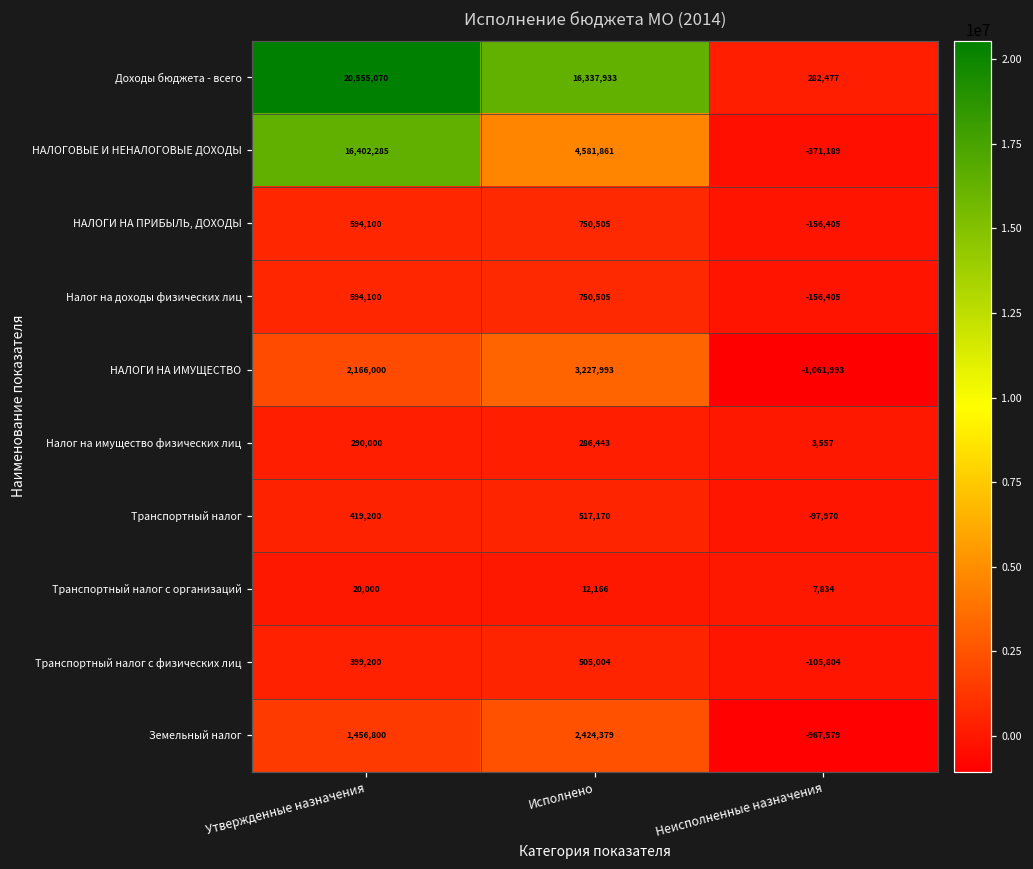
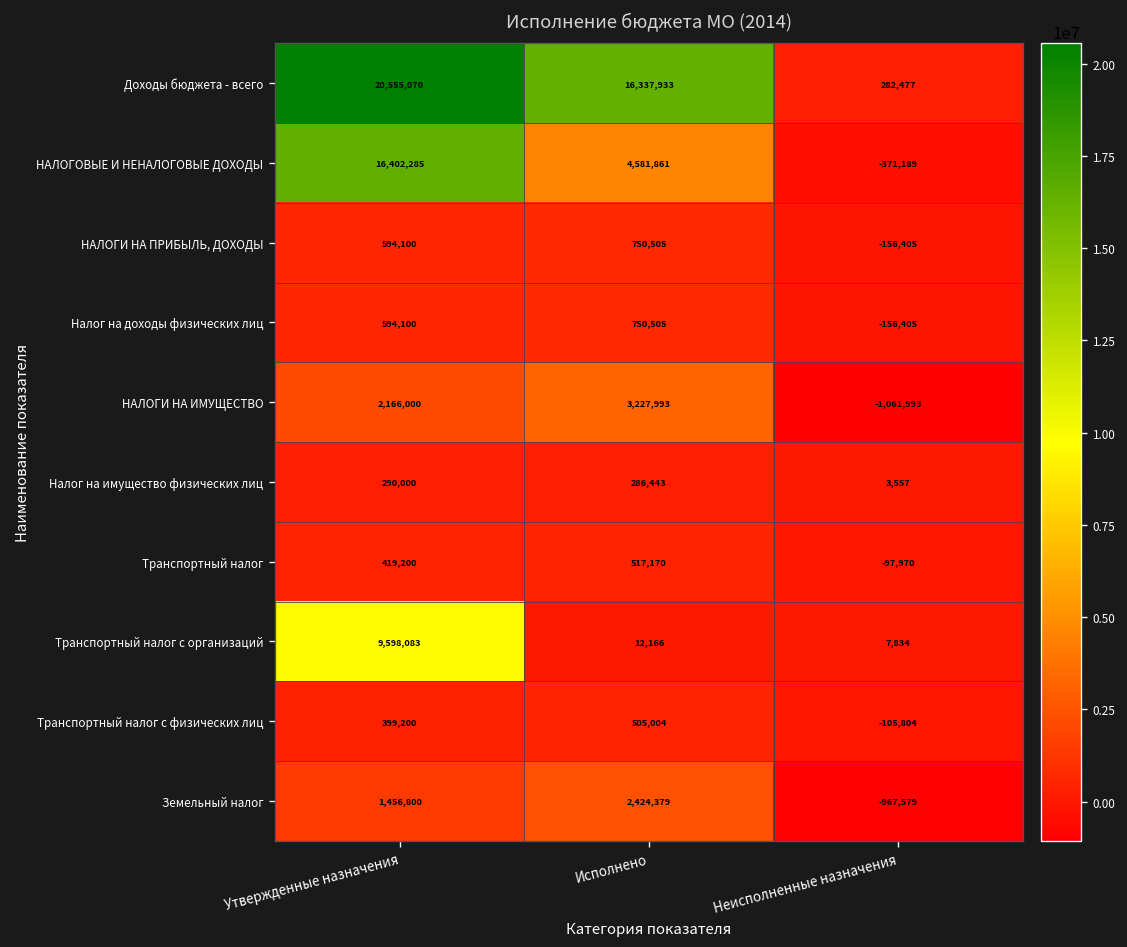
Транспортный налог с организаций, Утвержденные назначения: 20,000 -> 9,598,083
